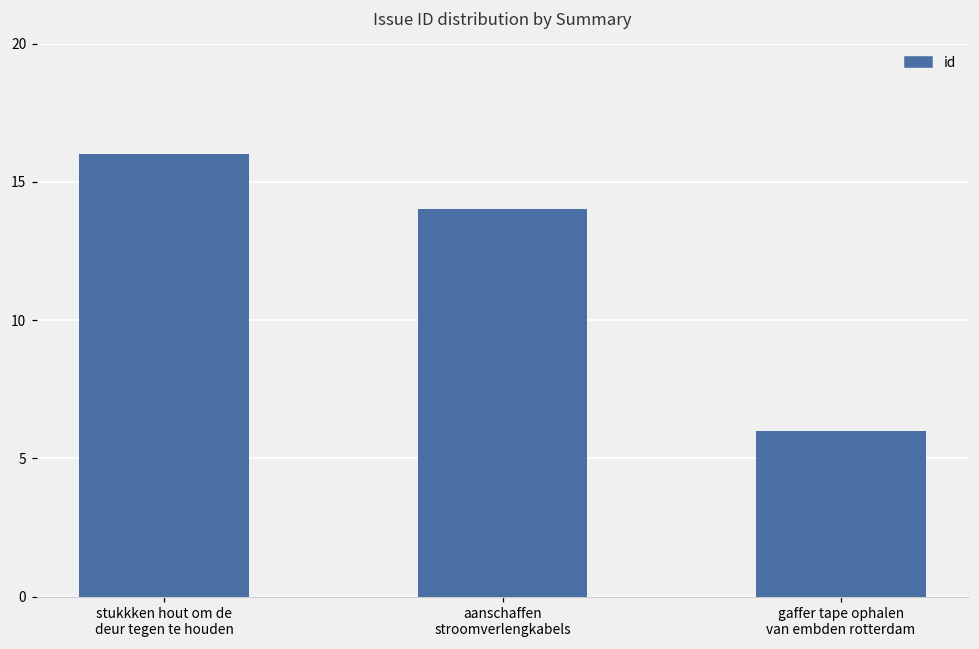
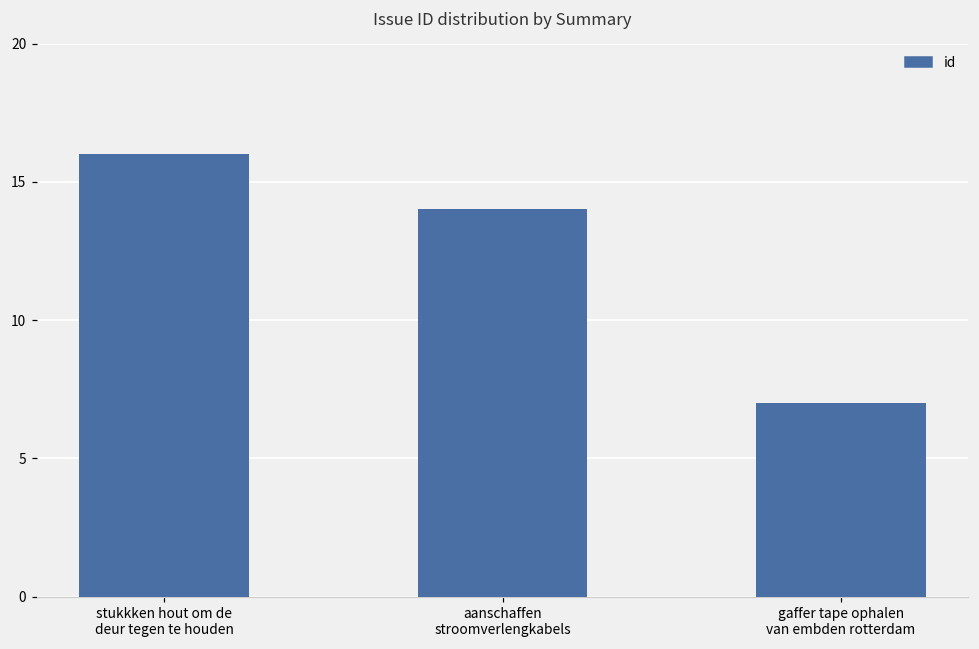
gaffer tape ophalen van embden rotterdam: 6 -> 7
